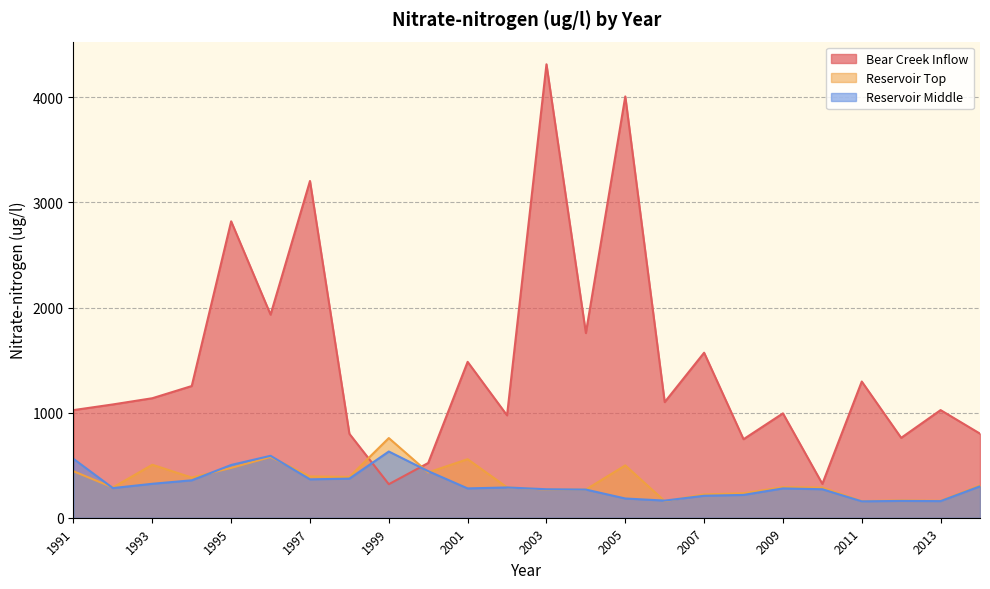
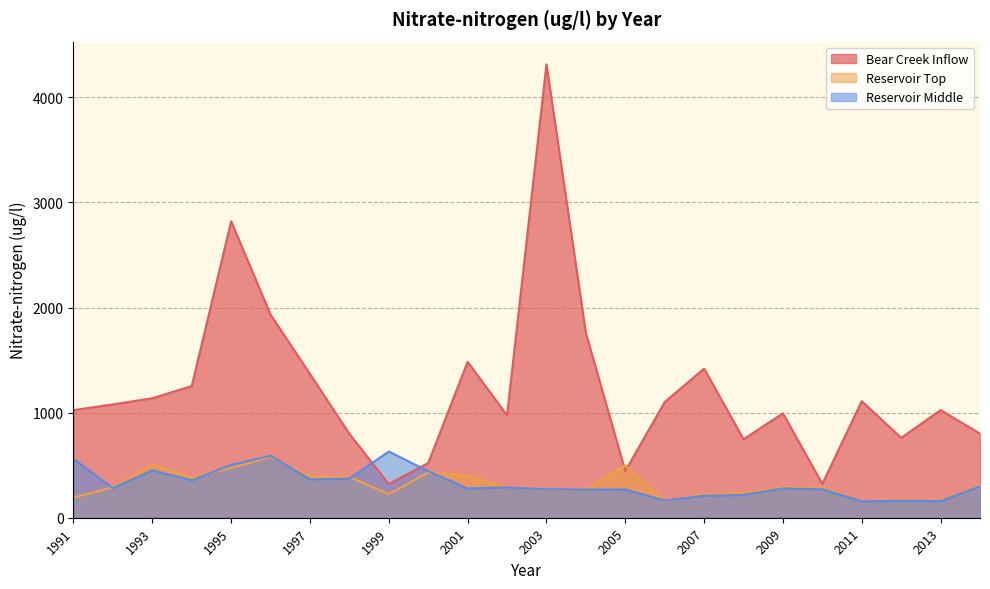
Reservoir Top, 1991: 440 -> 190
Reservoir Middle, 1993: 320 -> 450
Bear Creek Inflow, 1997: 3200 -> 1370
Reservoir Top, 1999: 760 -> 220
Reservoir Top, 2001: 560 -> 400
Bear Creek Inflow, 2005: 4010 -> 440
Reservoir Middle, 2005: 180 -> 270
Bear Creek Inflow, 2007: 1570 -> 1420
Bear Creek Inflow, 2011: 1300 -> 1110
